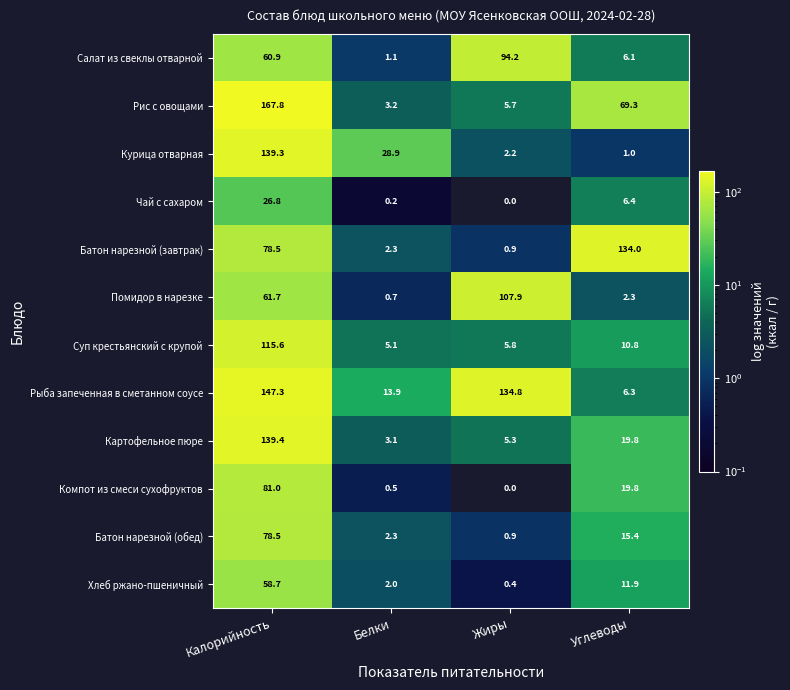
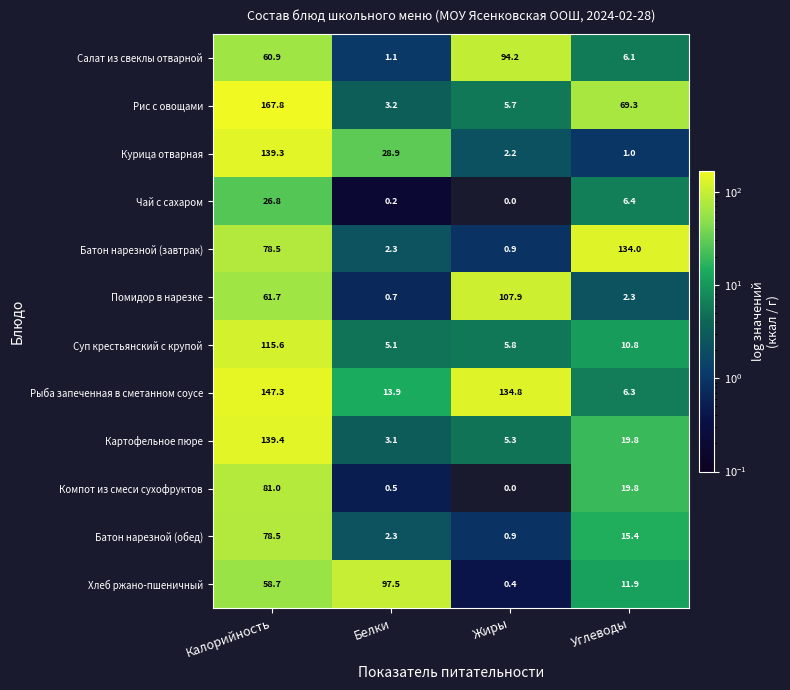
Хлеб ржано-пшеничный, Белки: 2.0 -> 97.5
